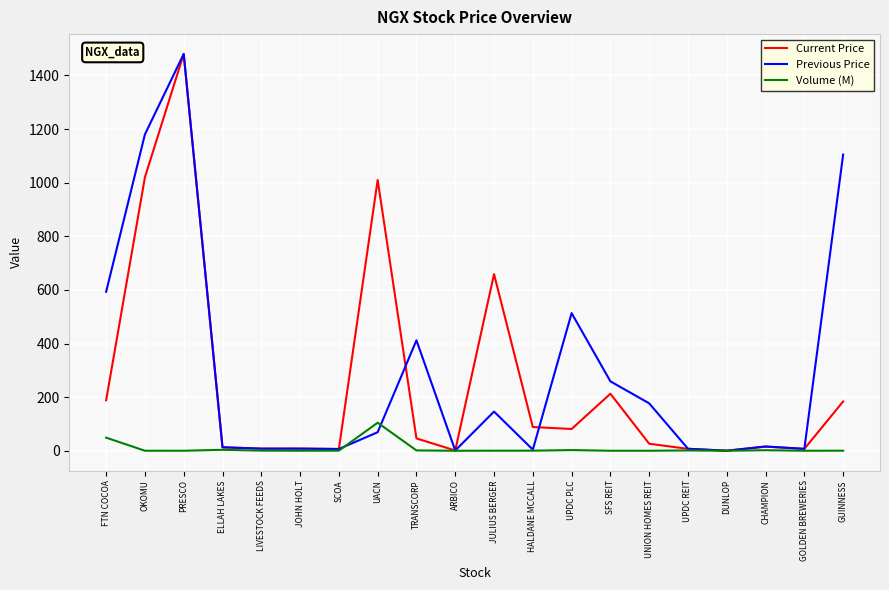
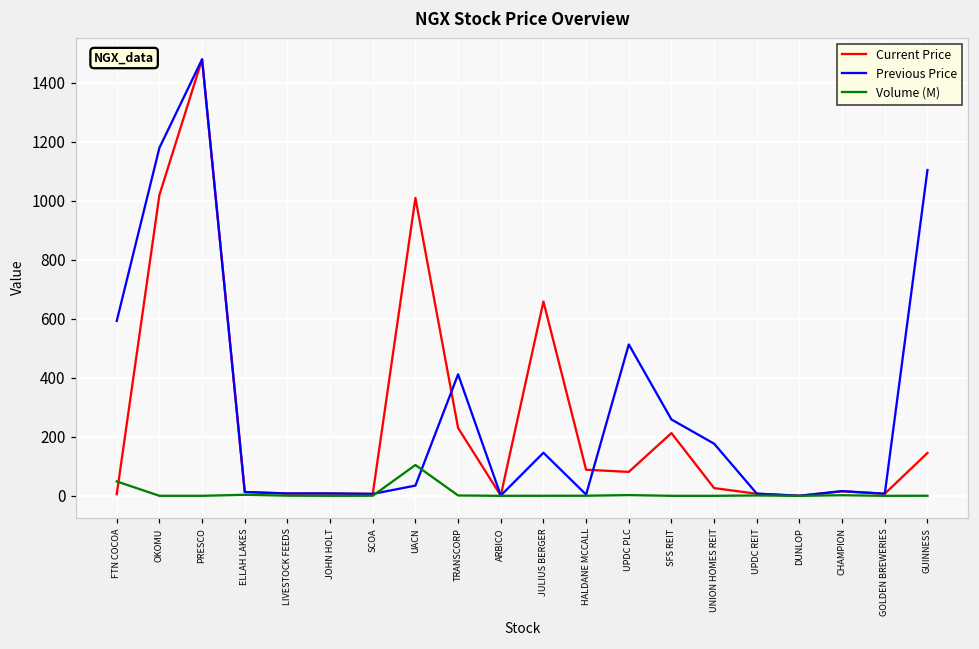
Current Price, FTN COCOA: 190 -> 10
Previous Price, UACN: 70 -> 30
Current Price, TRANSCORP: 50 -> 230
Current Price, GUINNESS: 180 -> 150
